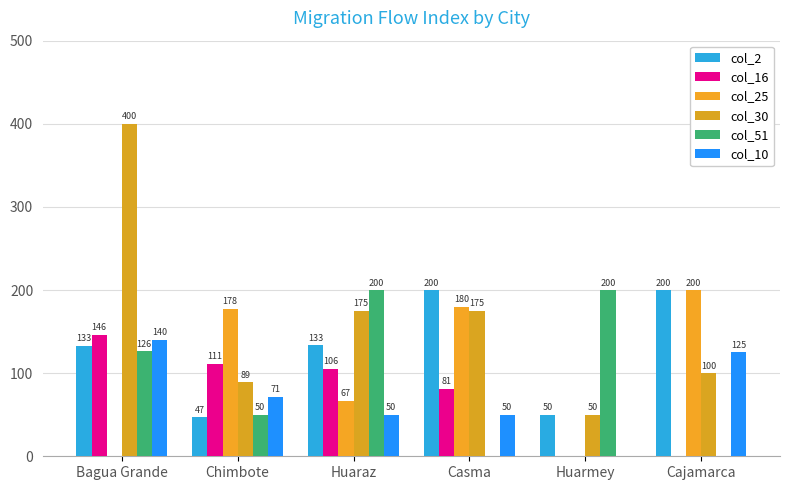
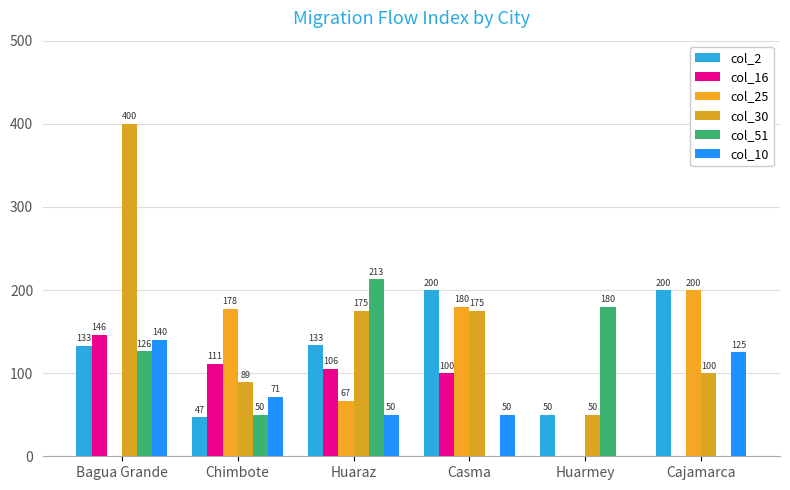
col_51, Huaraz: 200 -> 213
col_16, Casma: 81 -> 100
col_51, Huarmey: 200 -> 180
